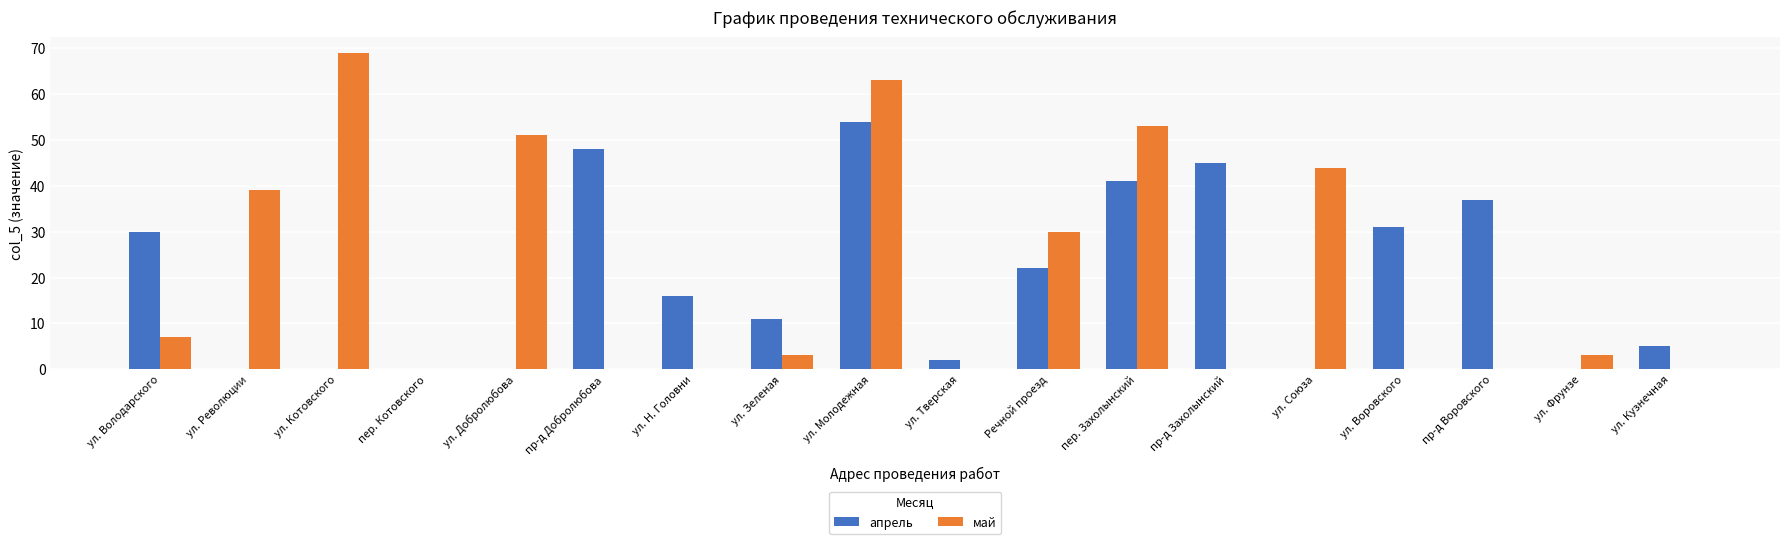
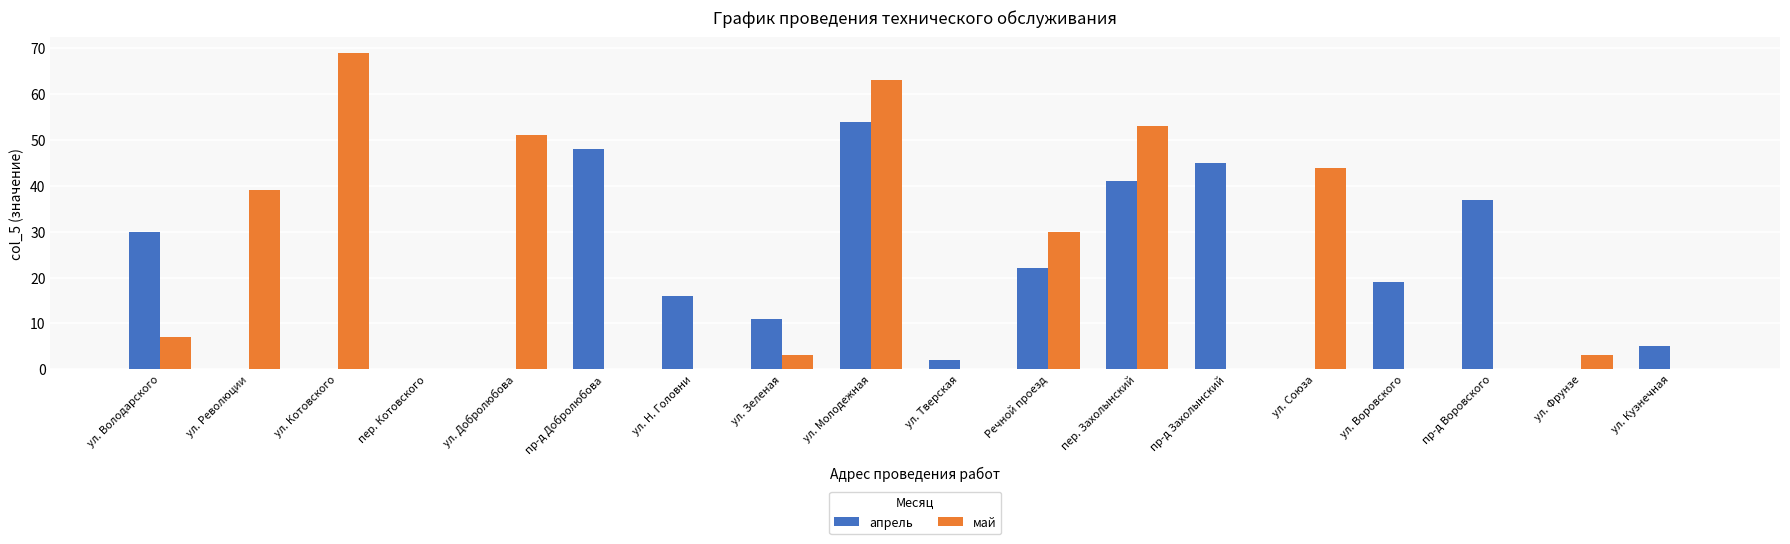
апрель, ул. Воровского: 31 -> 19
